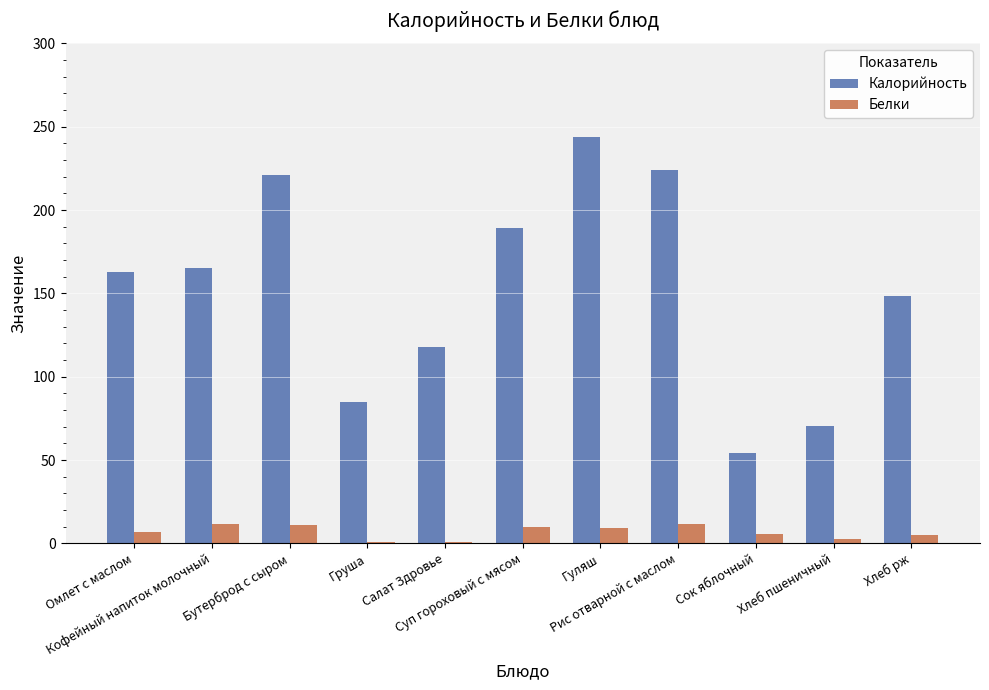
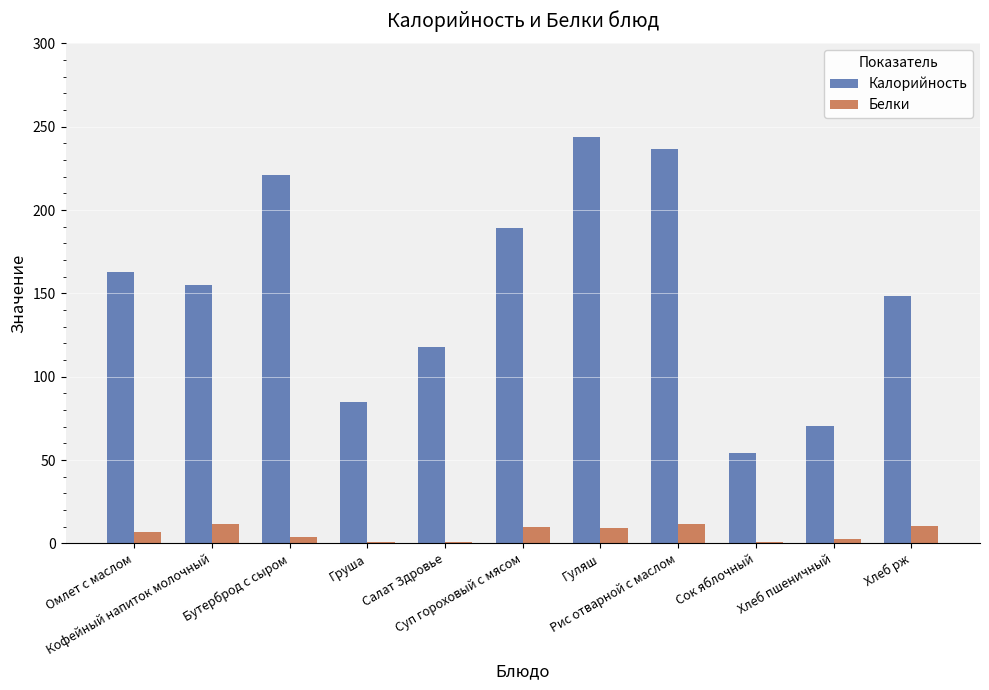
Калорийность, Кофейный напиток молочный: 165 -> 155
Белки, Бутерброд с сыром: 11 -> 4
Калорийность, Рис отварной с маслом: 224 -> 237
Белки, Сок яблочный: 6 -> 1
Белки, Хлеб рж: 5 -> 10
